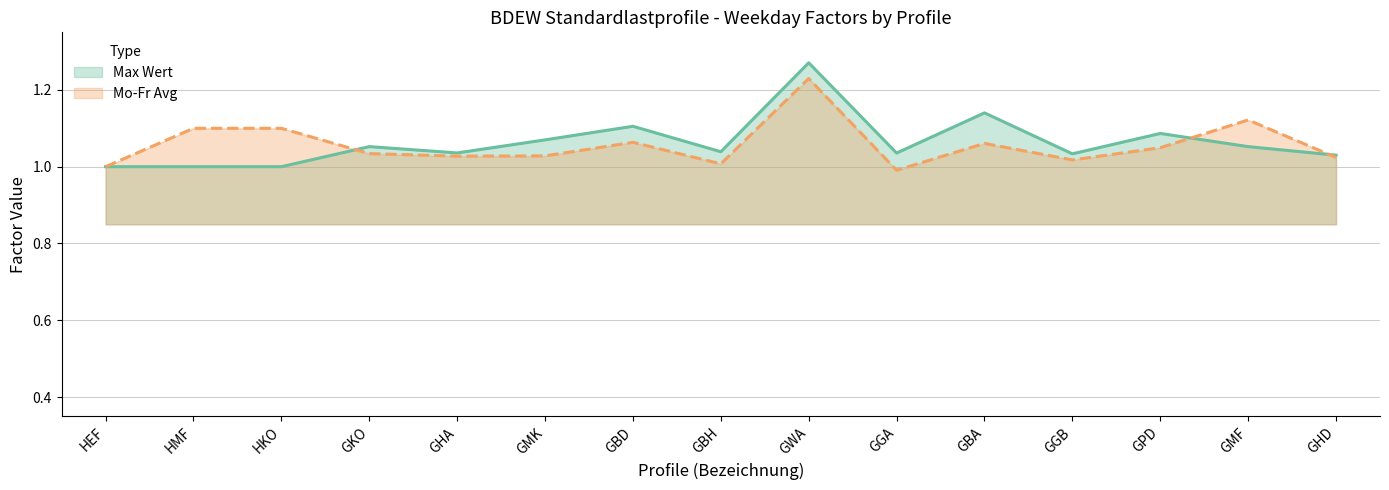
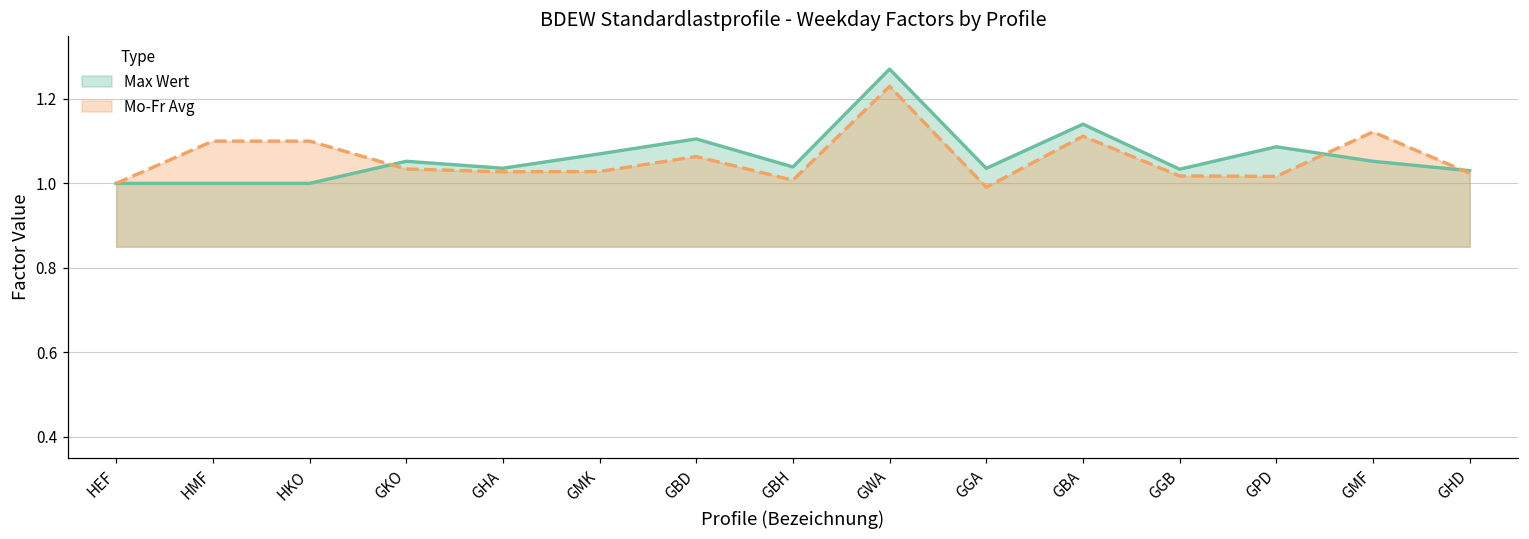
Mo-Fr Avg, GBA: 1.06 -> 1.11
Mo-Fr Avg, GPD: 1.05 -> 1.02
